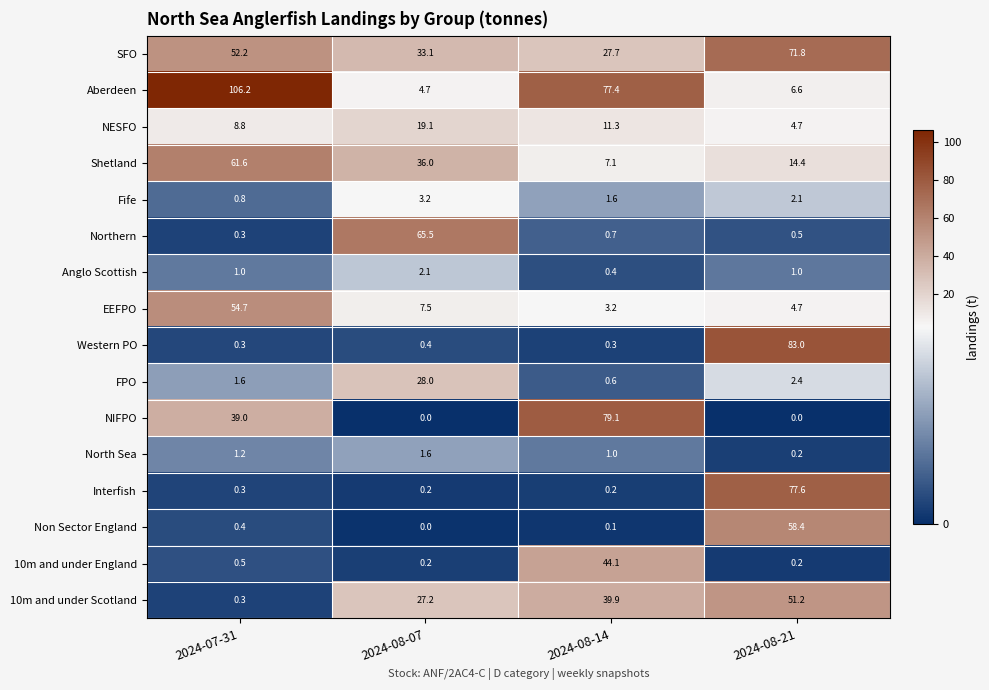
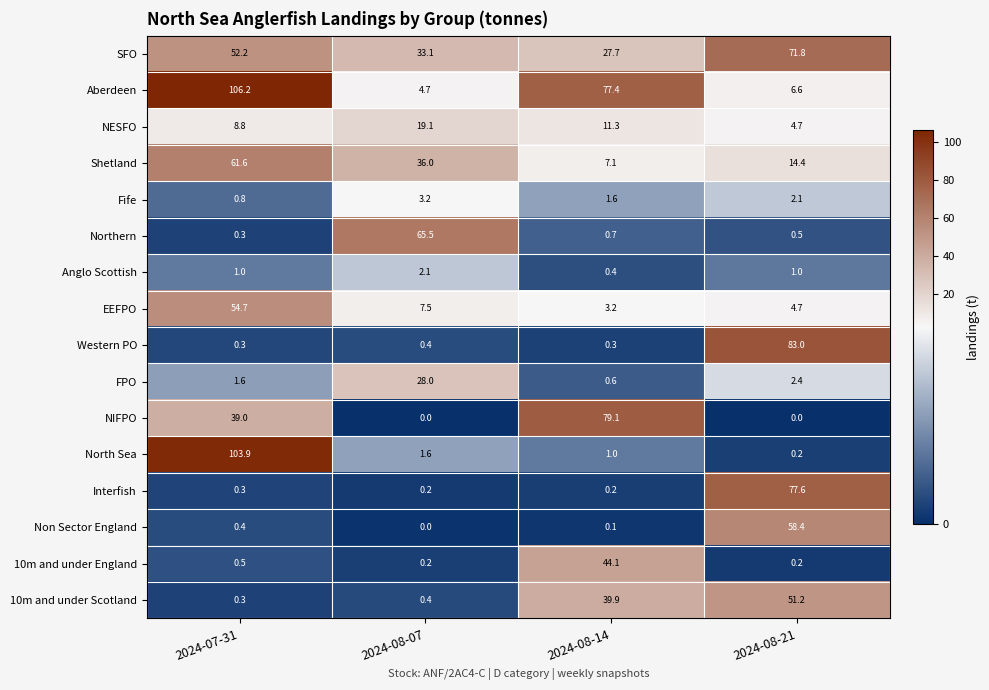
North Sea, 2024-07-31: 1.2 -> 103.9
10m and under Scotland, 2024-08-07: 27.2 -> 0.4
